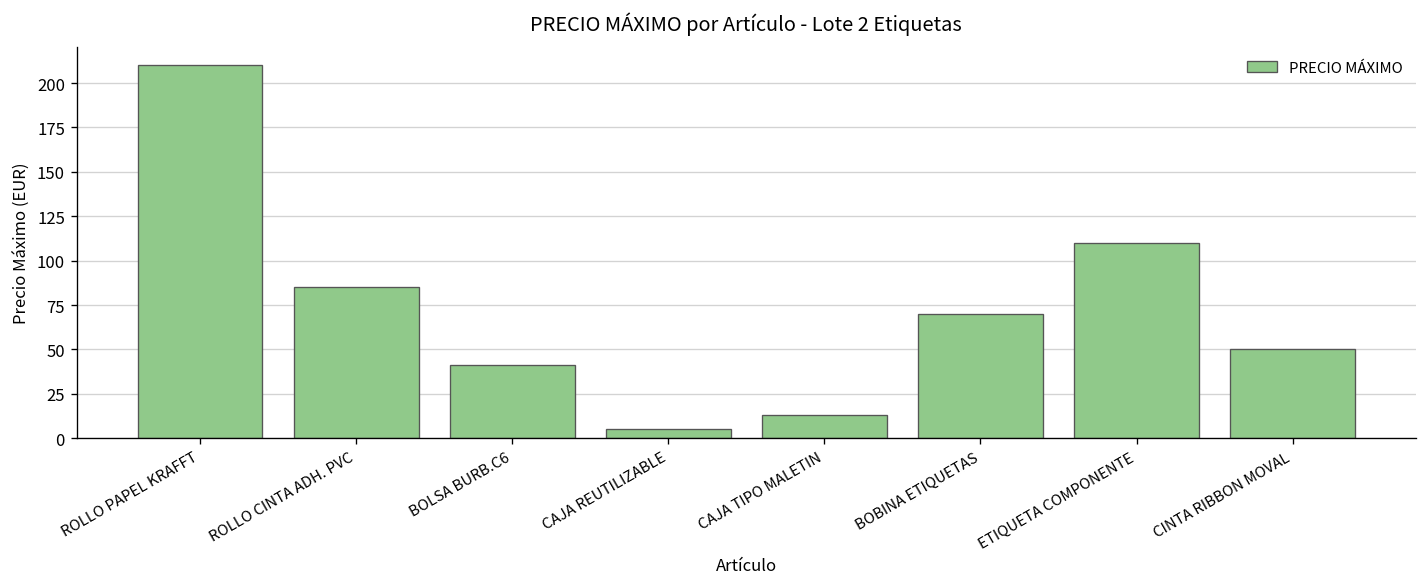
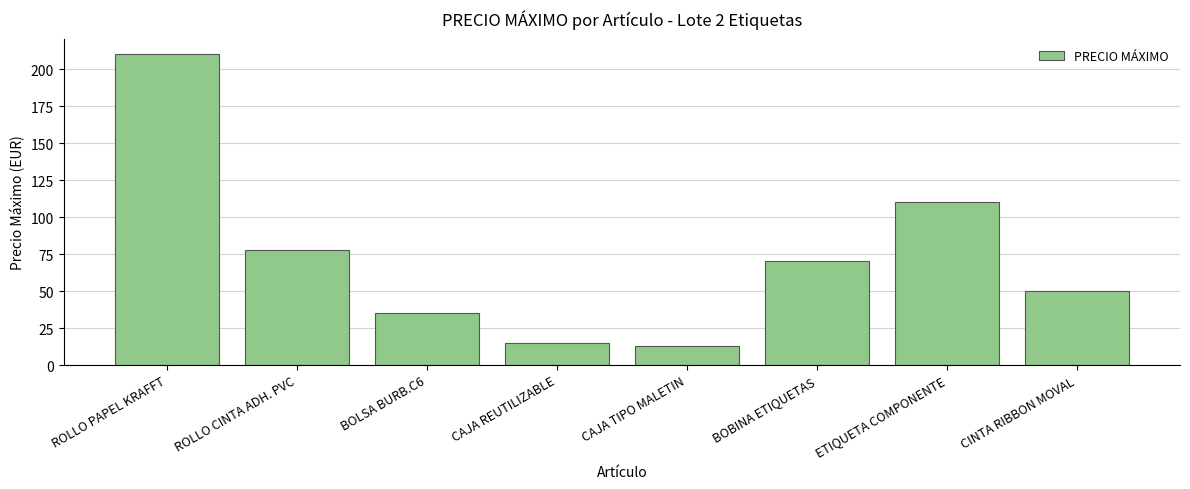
ROLLO CINTA ADH. PVC: 85 -> 78
BOLSA BURB.C6: 41 -> 35
CAJA REUTILIZABLE: 5 -> 15
